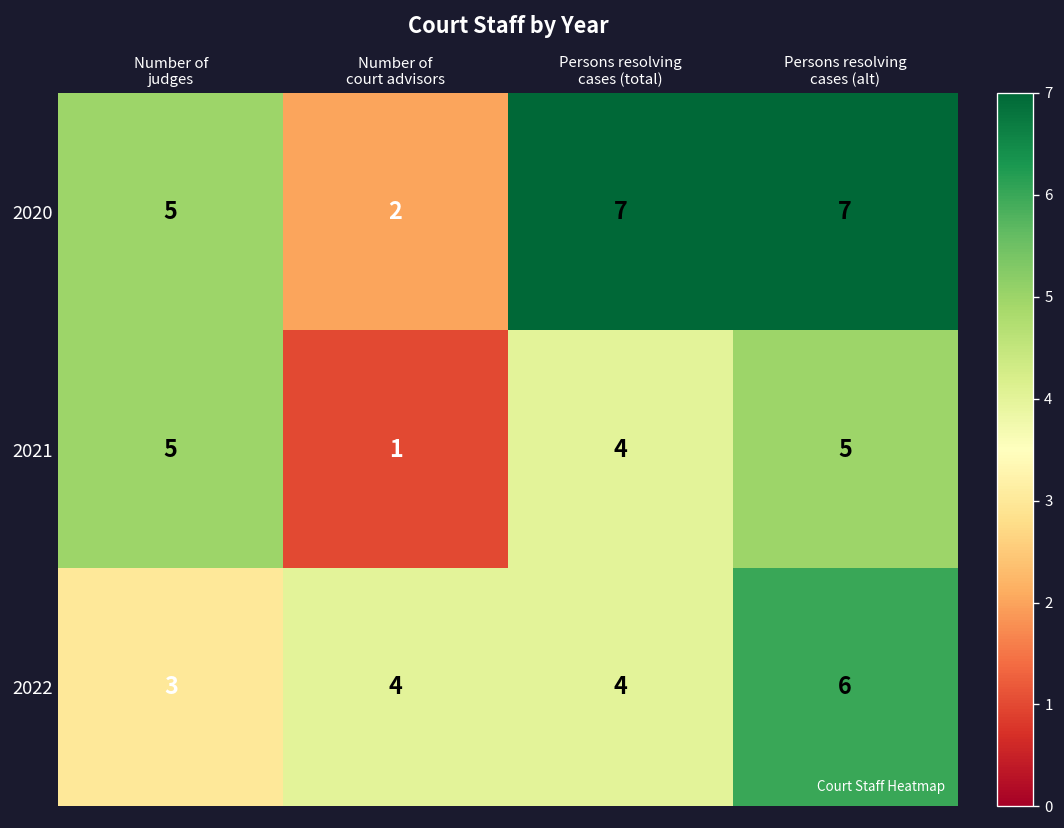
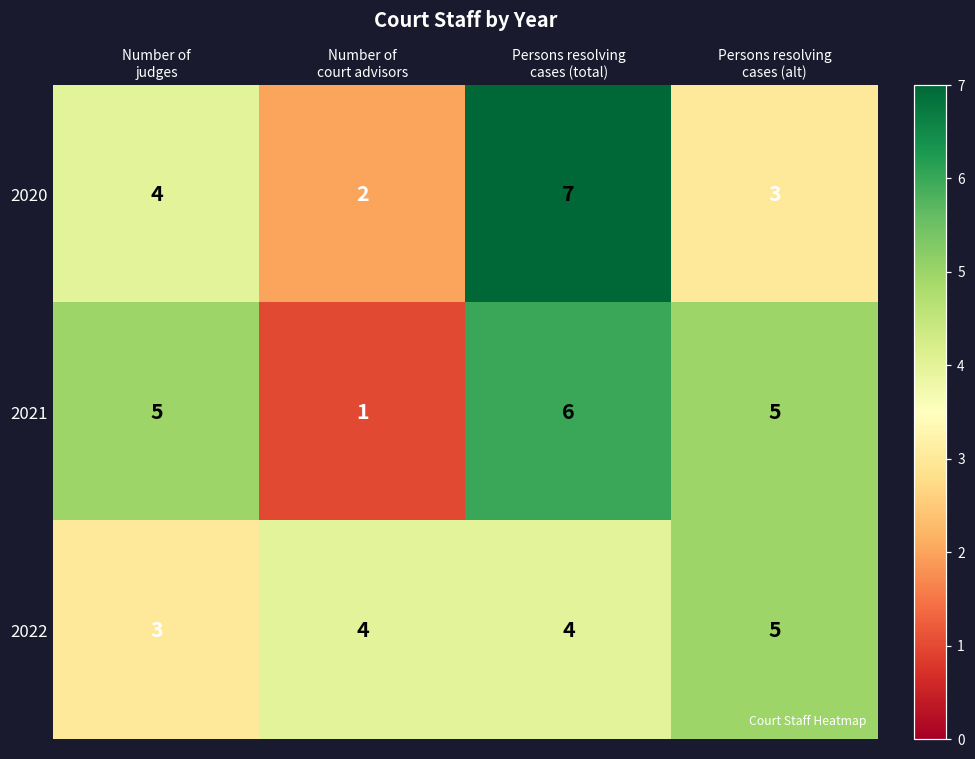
2020, Number of judges: 5 -> 4
2020, Persons resolving cases (alt): 7 -> 3
2021, Persons resolving cases (total): 4 -> 6
2022, Persons resolving cases (alt): 6 -> 5
